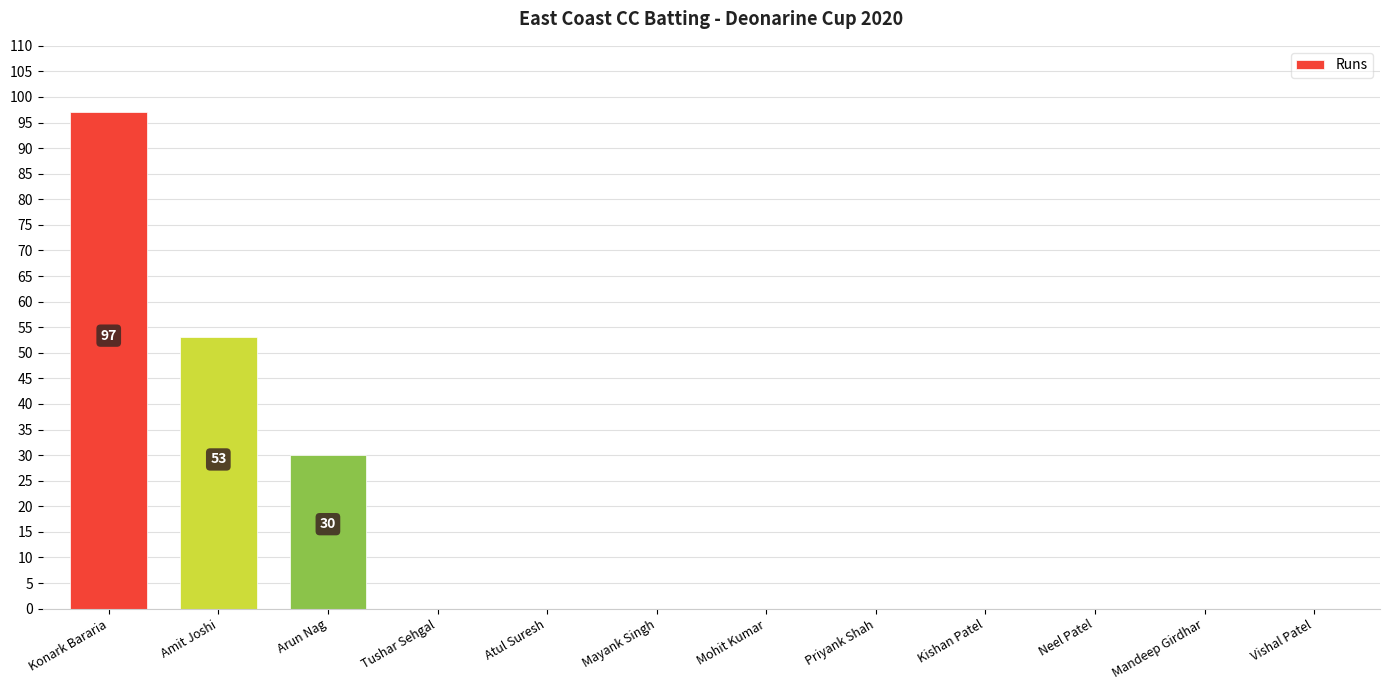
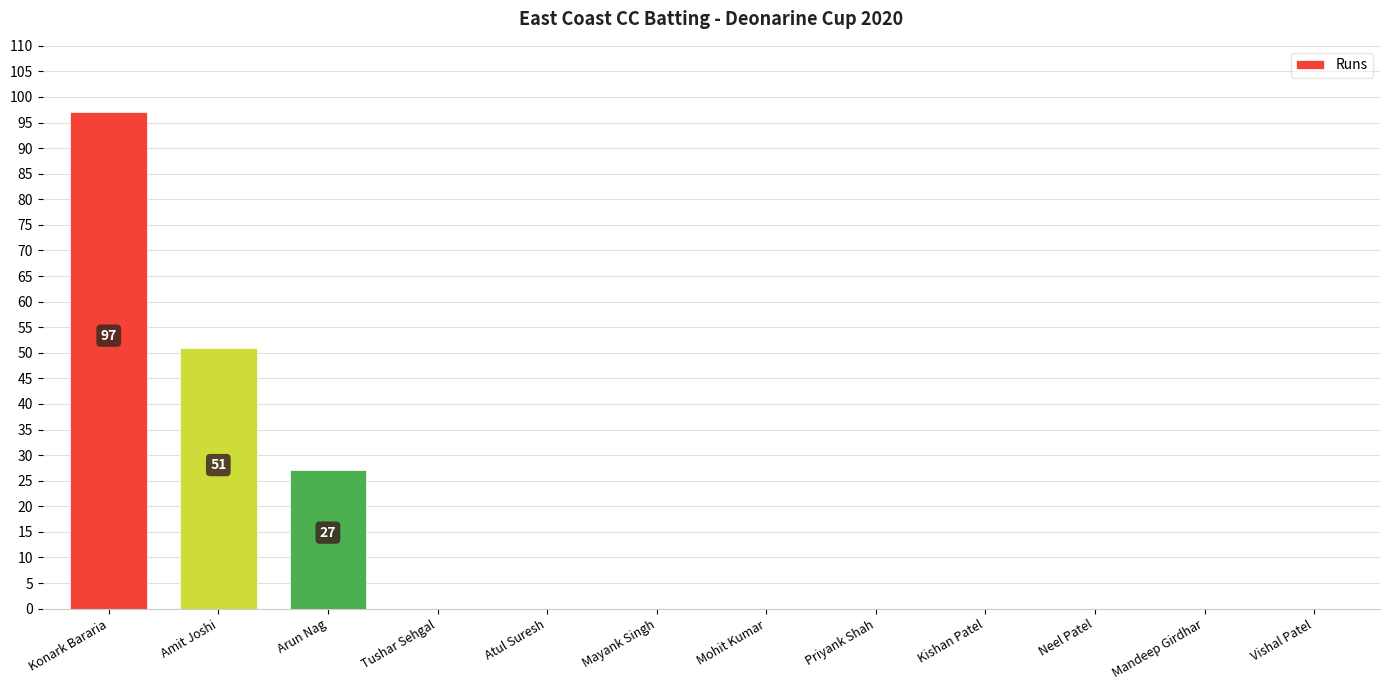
Amit Joshi: 53 -> 51
Arun Nag: 30 -> 27
